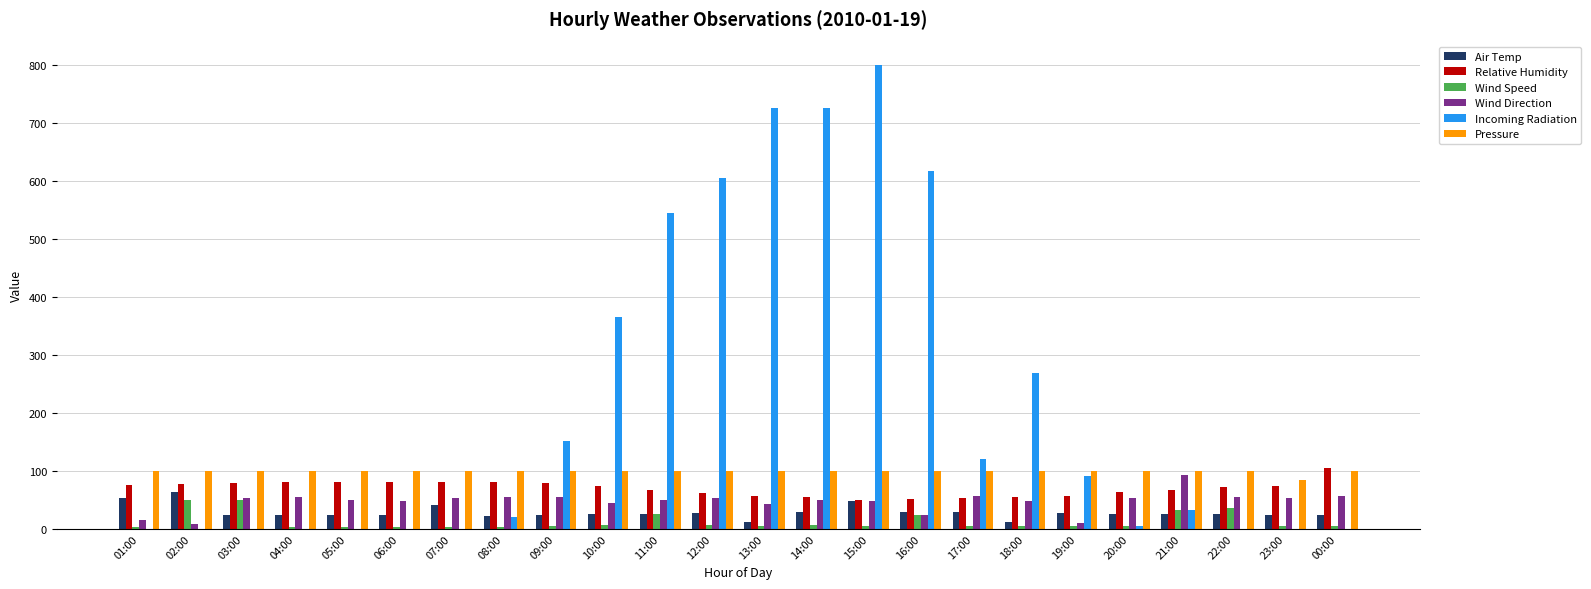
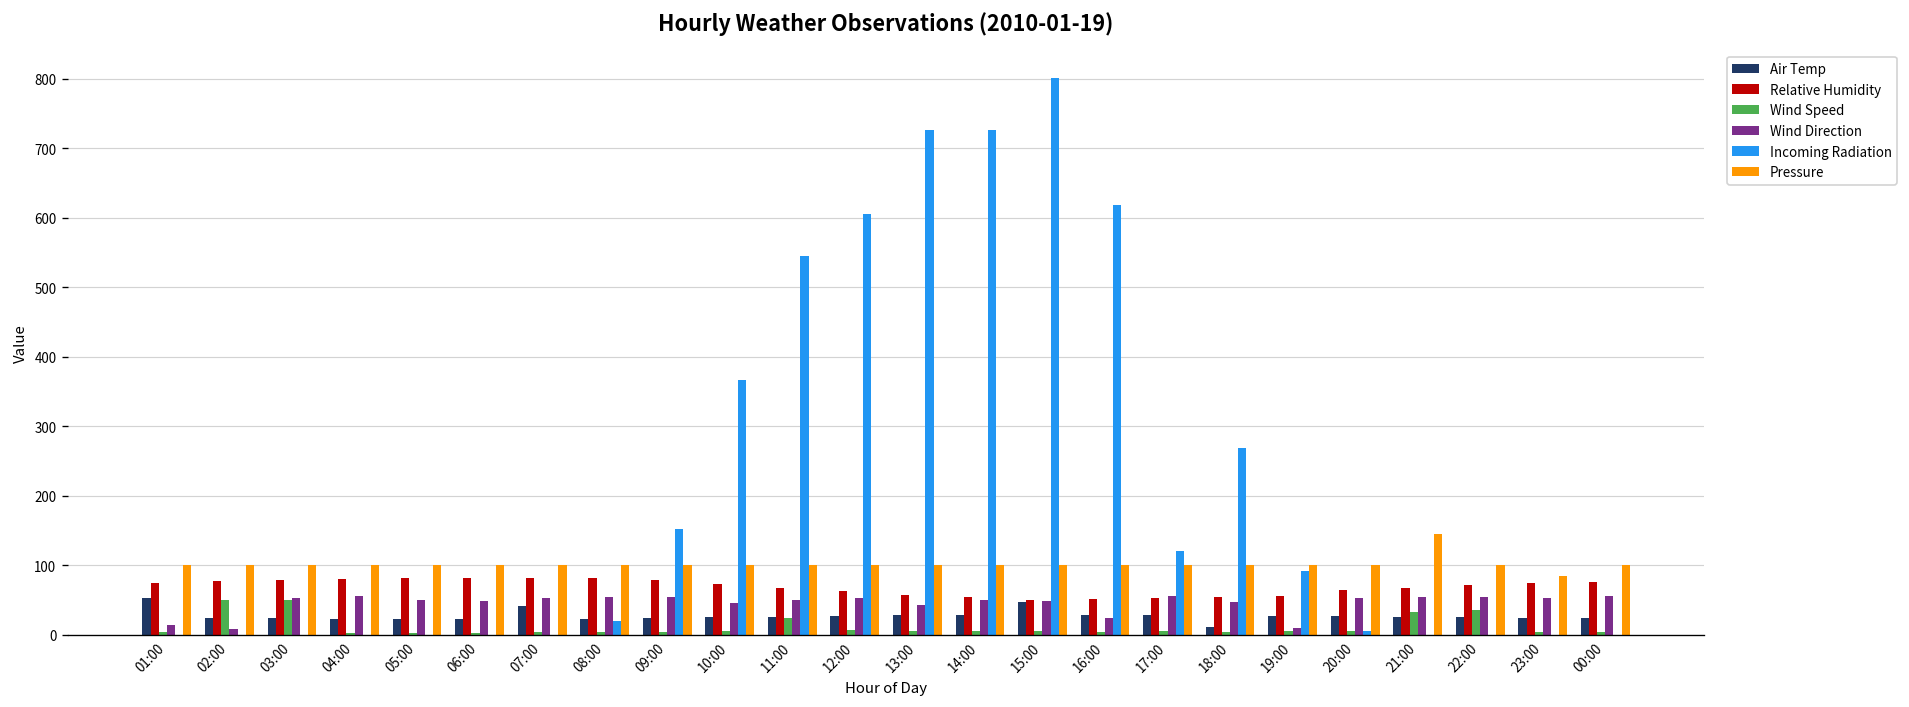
Air Temp, 02:00: 60 -> 20
Air Temp, 13:00: 10 -> 30
Wind Speed, 16:00: 20 -> 0
Wind Direction, 21:00: 90 -> 50
Incoming Radiation, 21:00: 30 -> 0
Pressure, 21:00: 100 -> 150
Relative Humidity, 00:00: 100 -> 80
